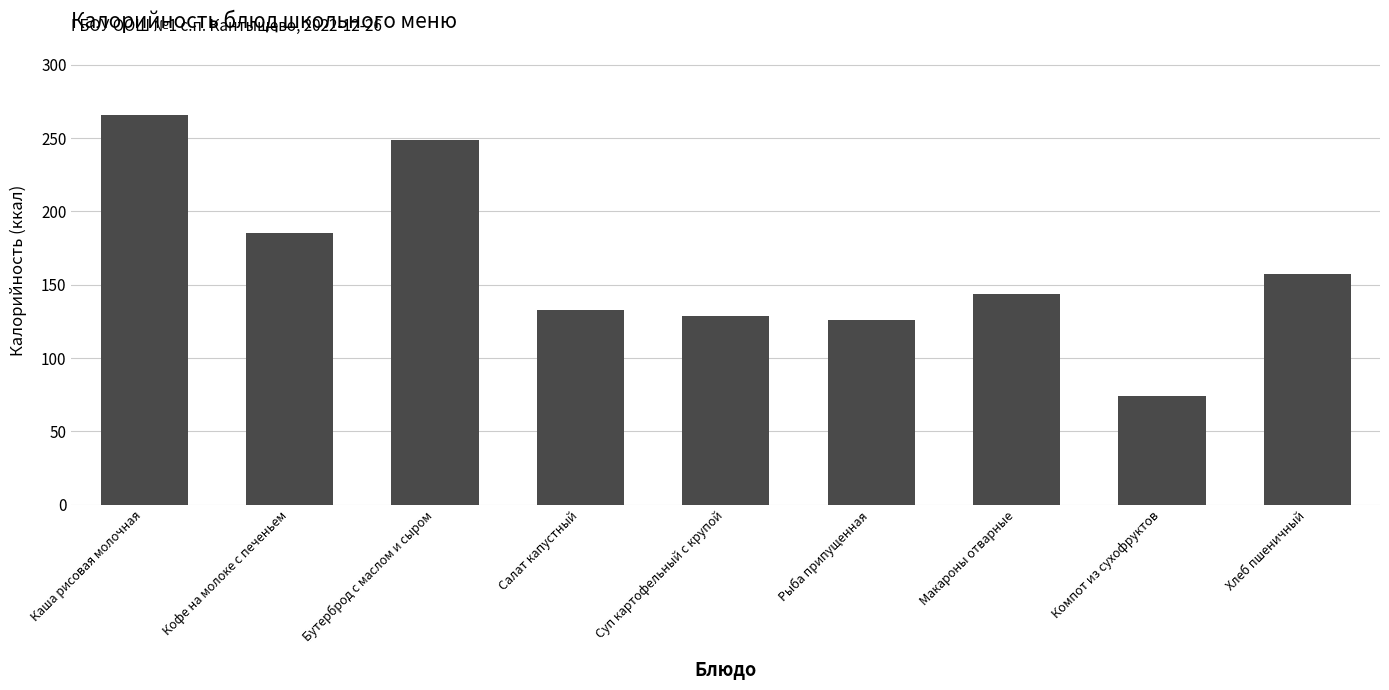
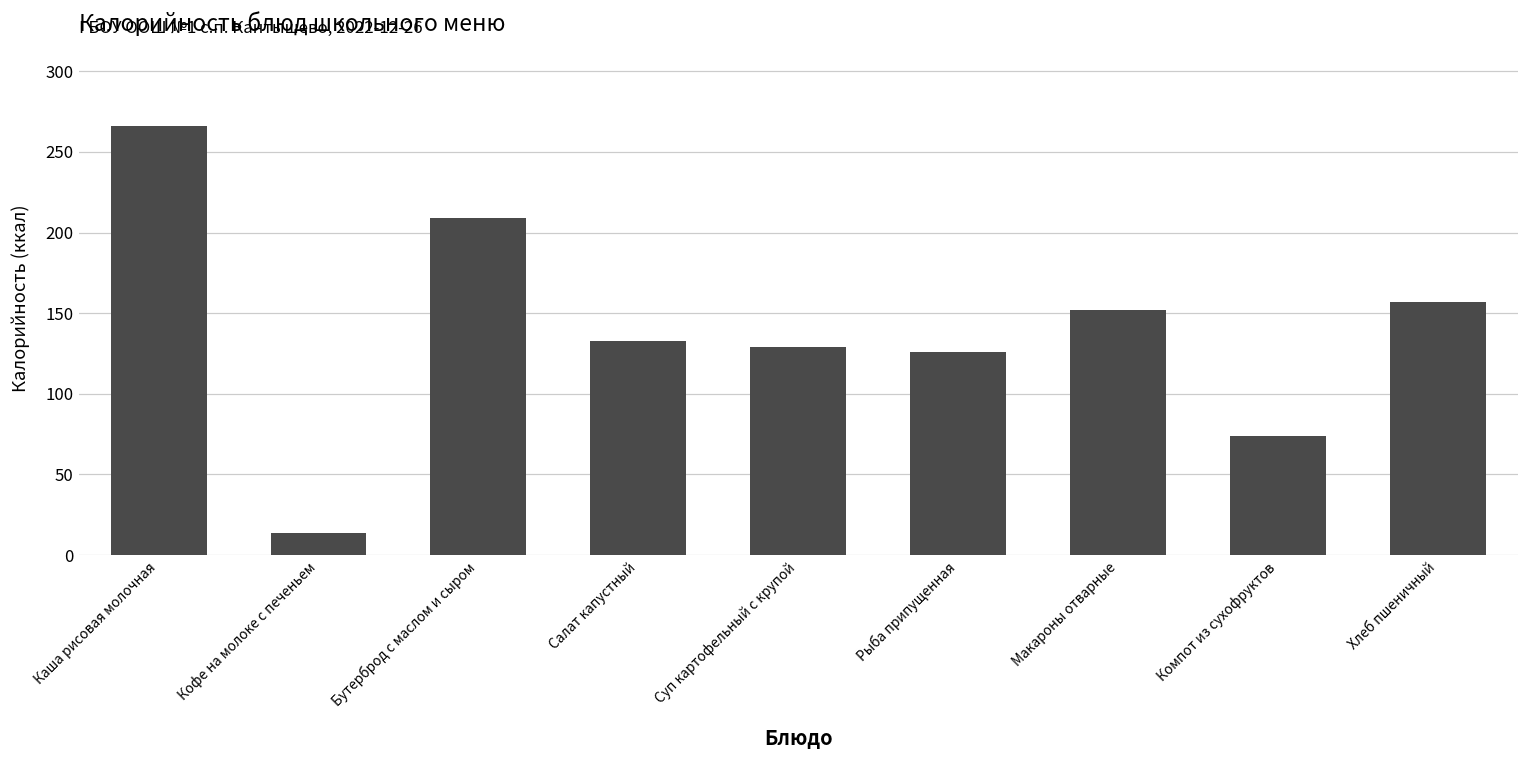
Кофе на молоке с печеньем: 185 -> 14
Бутерброд с маслом и сыром: 249 -> 209
Макароны отварные: 144 -> 152
